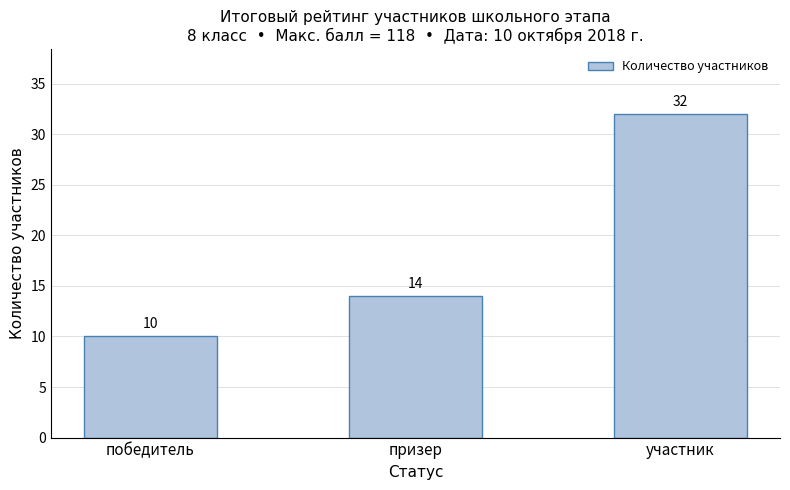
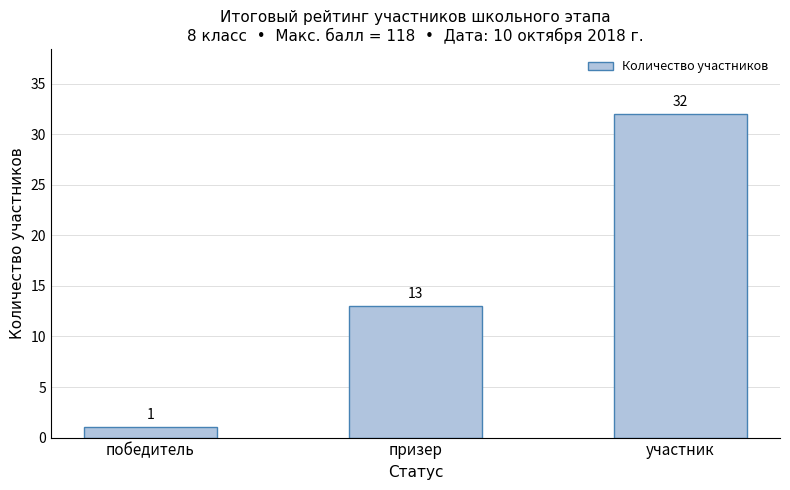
победитель: 10 -> 1
призер: 14 -> 13
